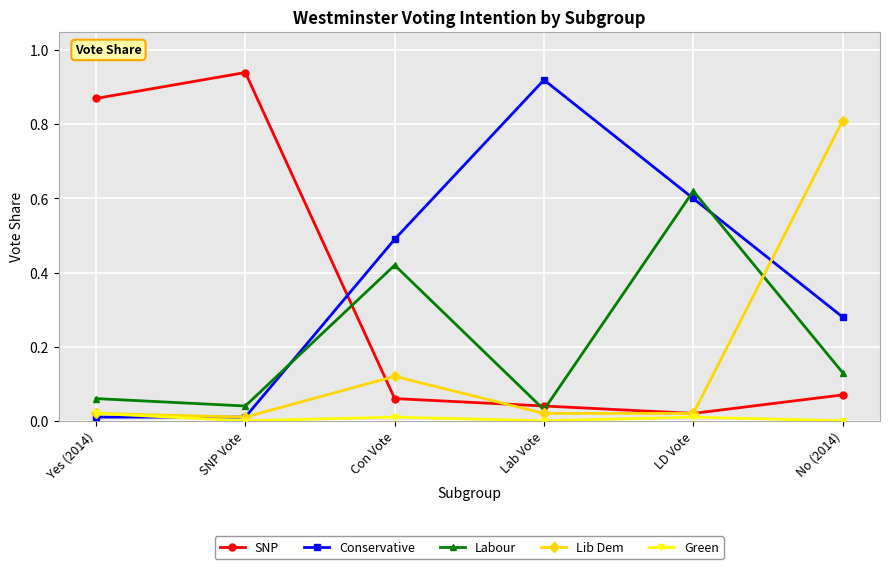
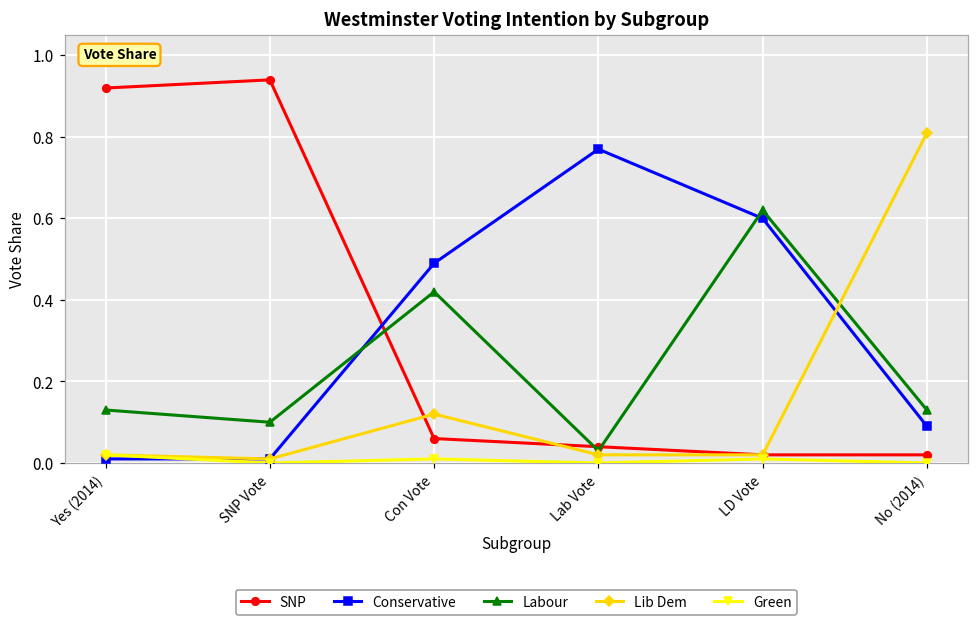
SNP, Yes (2014): 0.87 -> 0.92
Labour, Yes (2014): 0.06 -> 0.13
Labour, SNP Vote: 0.04 -> 0.10
Conservative, Lab Vote: 0.92 -> 0.77
SNP, No (2014): 0.07 -> 0.02
Conservative, No (2014): 0.28 -> 0.09
